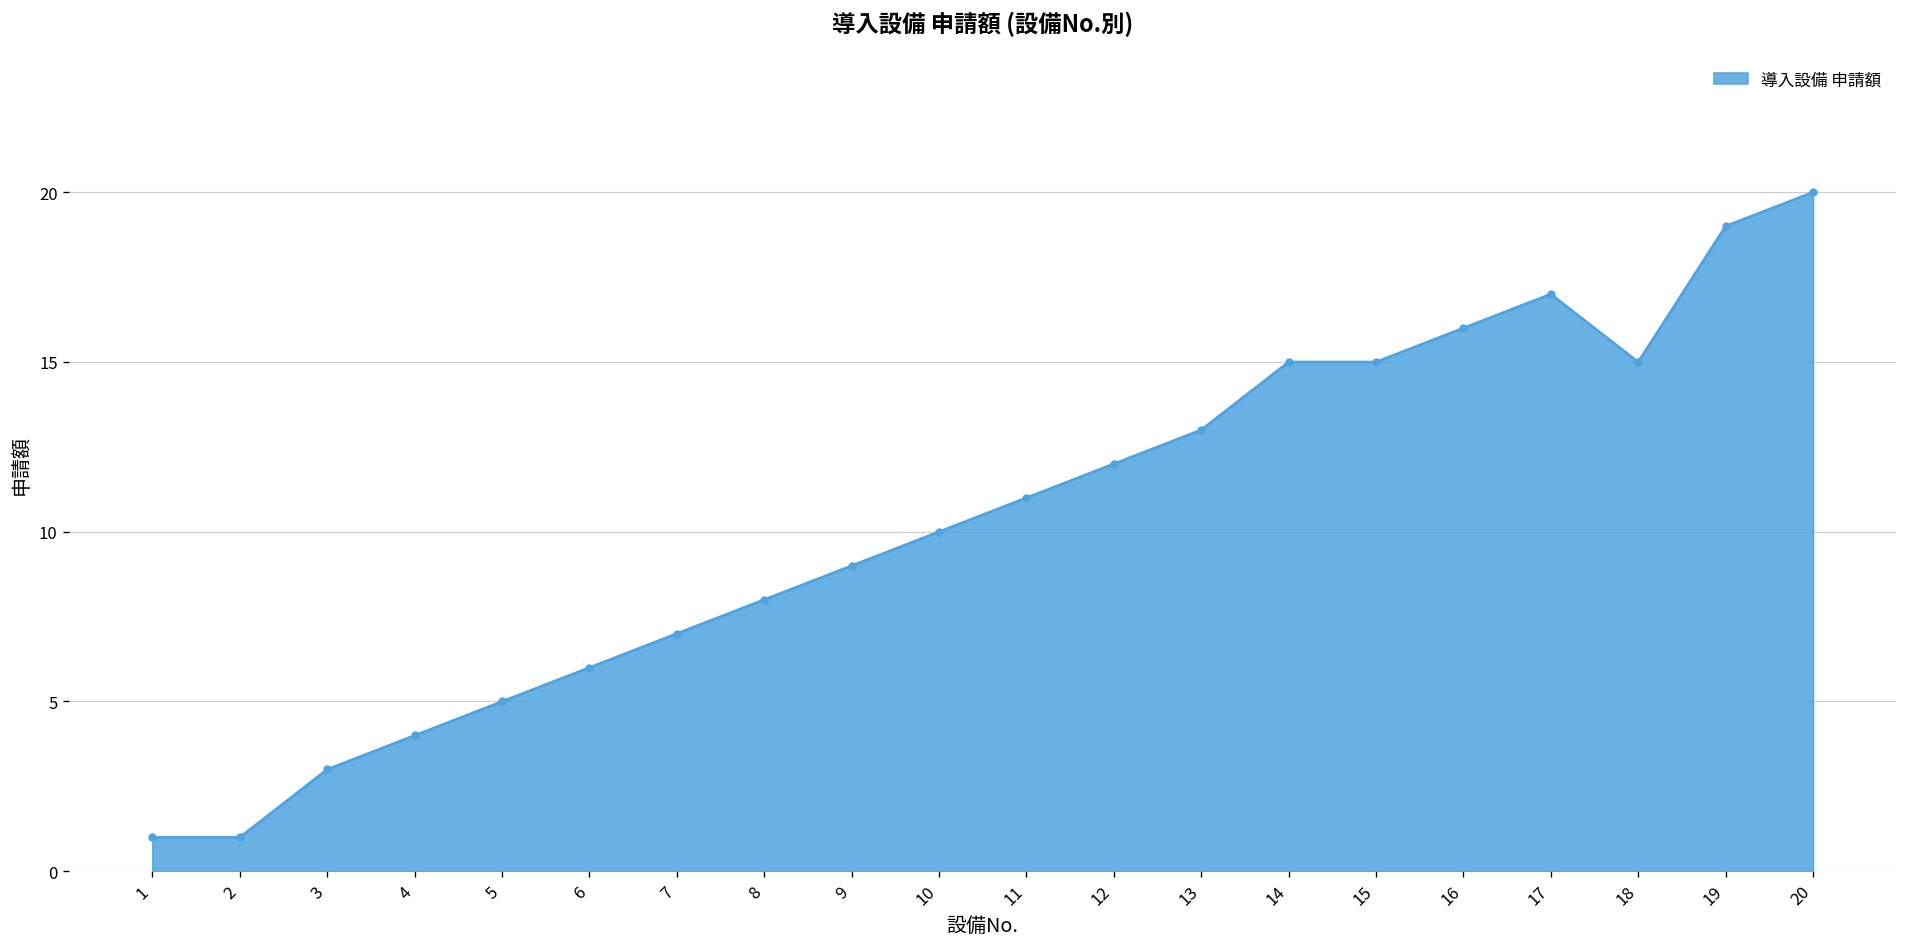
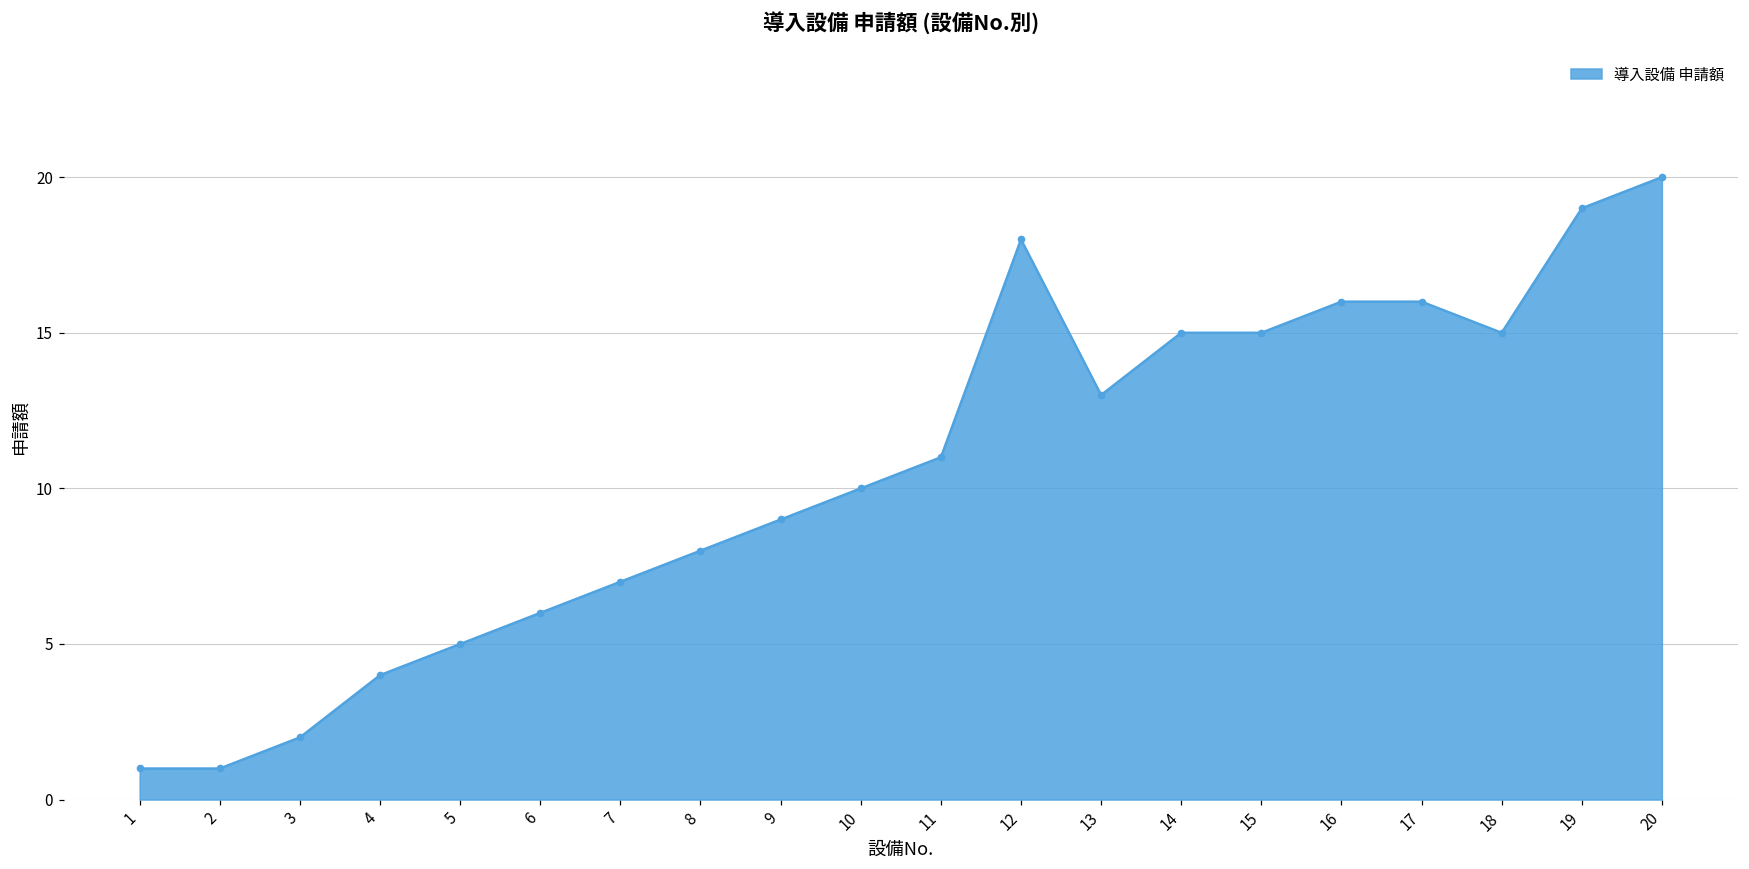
3: 3 -> 2
12: 12 -> 18
17: 17 -> 16
